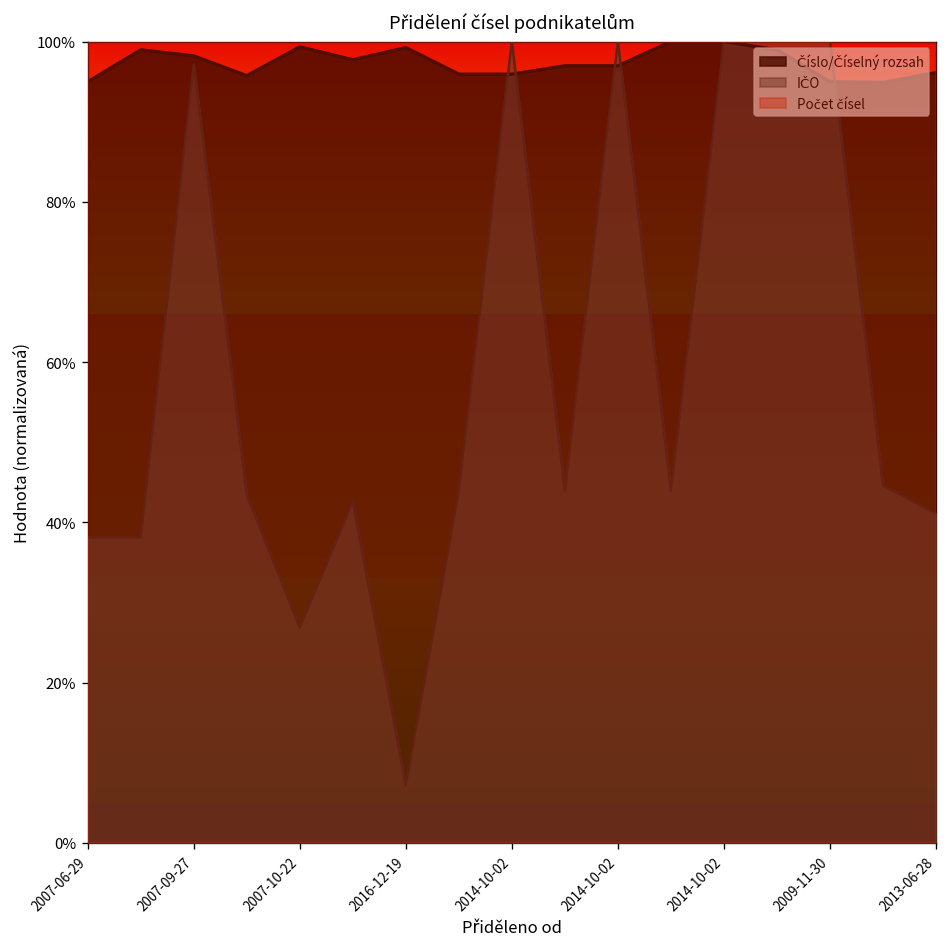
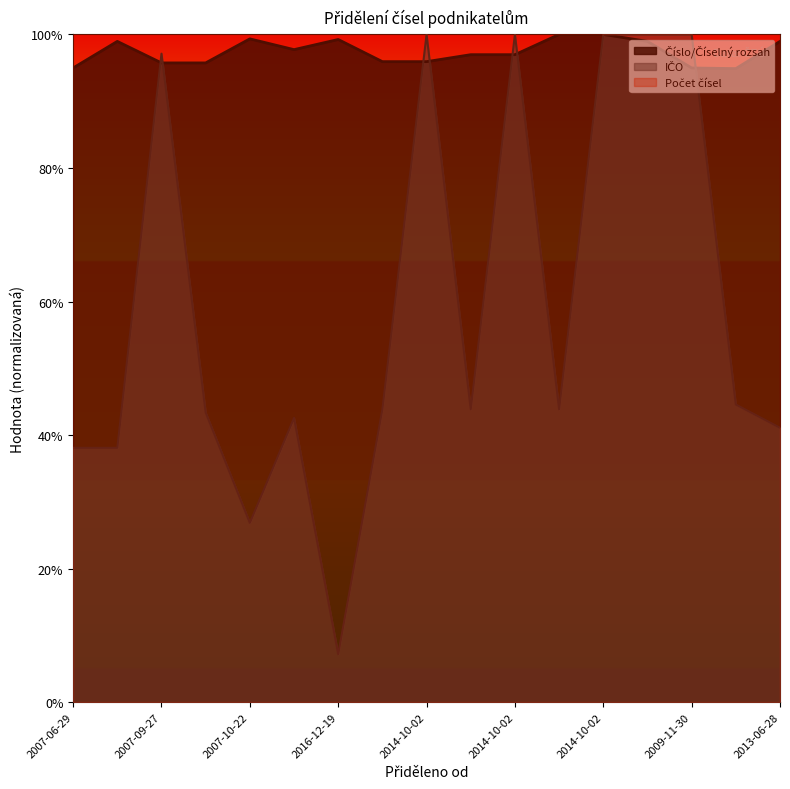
Číslo/Číselný rozsah, 2007-09-27: 98% -> 96%
Číslo/Číselný rozsah, 2013-06-28: 96% -> 99%
